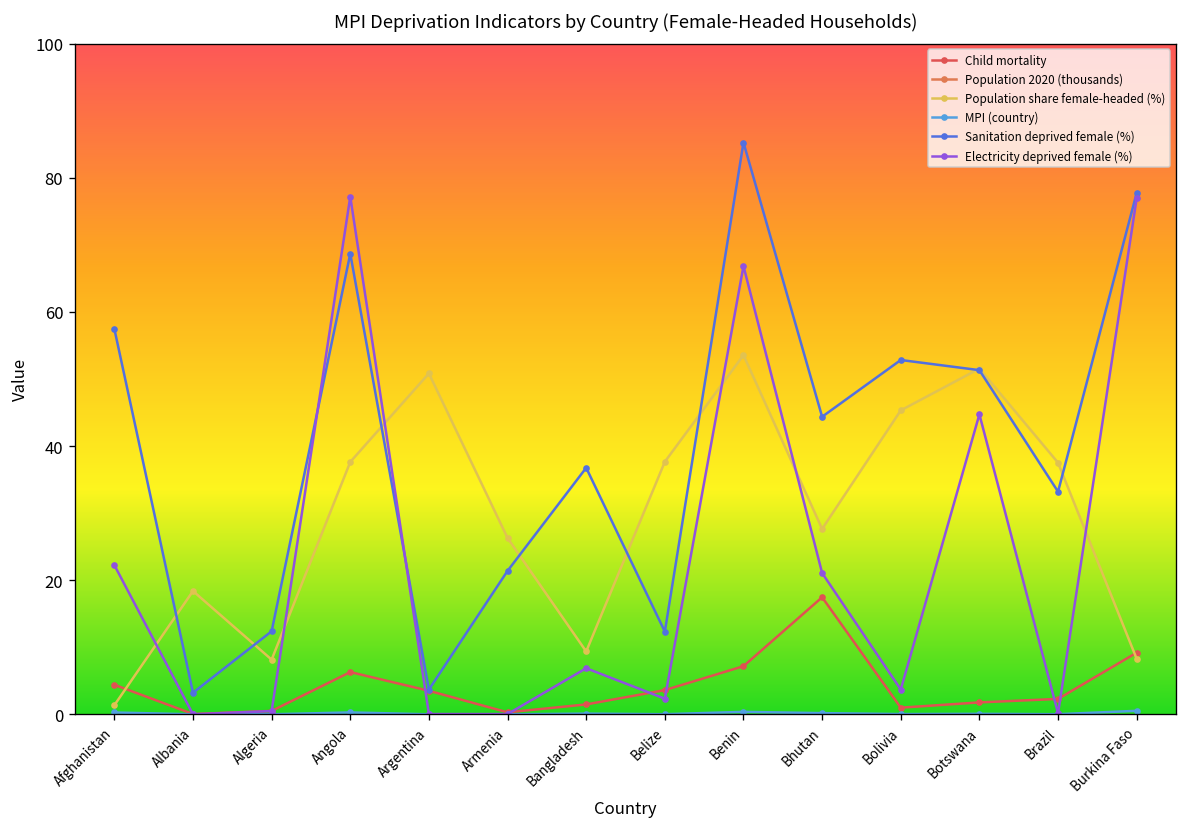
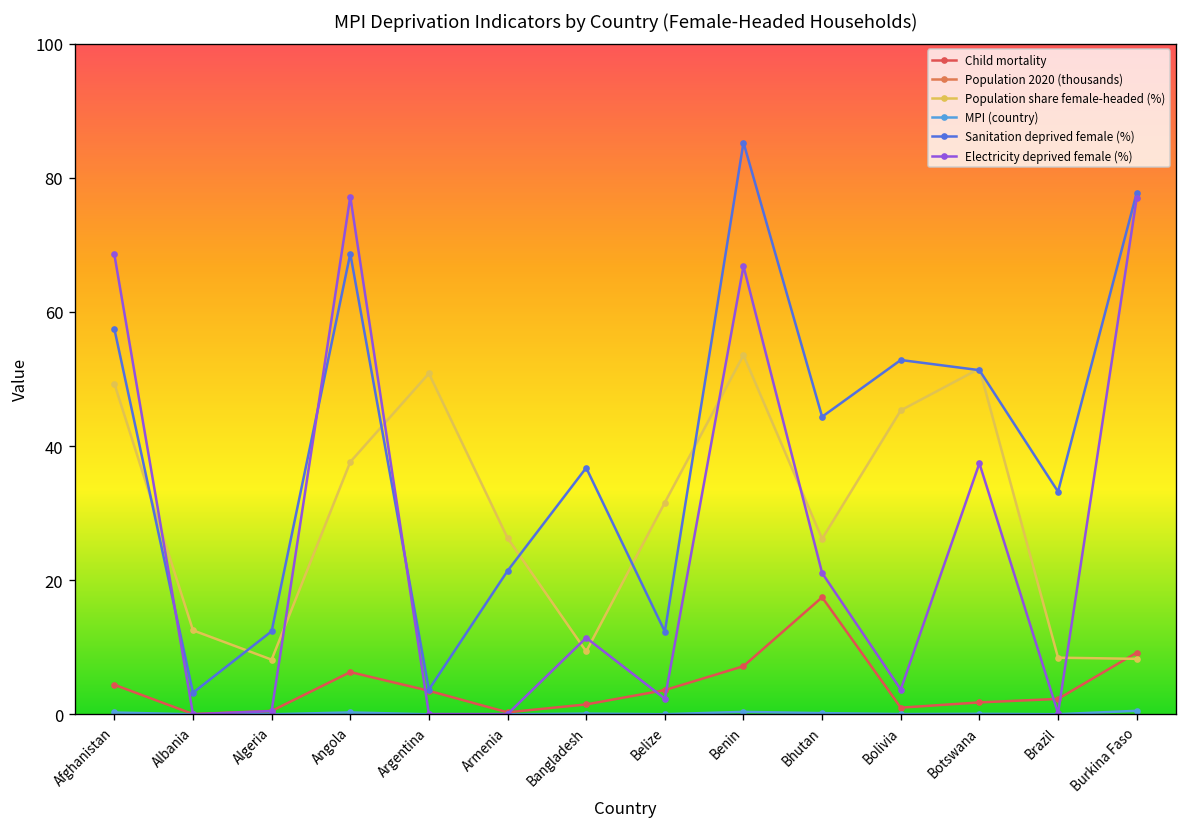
Population share female-headed (%), Afghanistan: 1 -> 49
Electricity deprived female (%), Afghanistan: 22 -> 69
Population share female-headed (%), Albania: 18 -> 13
Electricity deprived female (%), Bangladesh: 7 -> 11
Population share female-headed (%), Belize: 38 -> 32
Population share female-headed (%), Bhutan: 28 -> 26
Electricity deprived female (%), Botswana: 45 -> 37
Population share female-headed (%), Brazil: 38 -> 8
